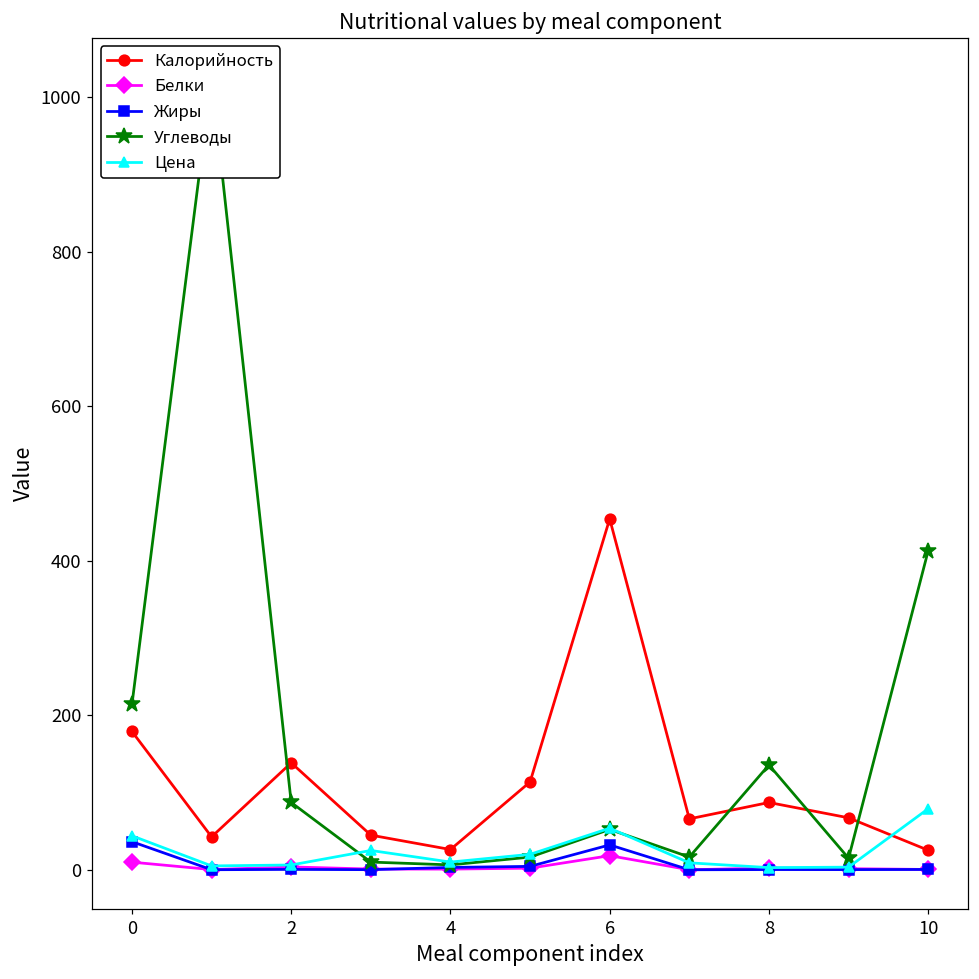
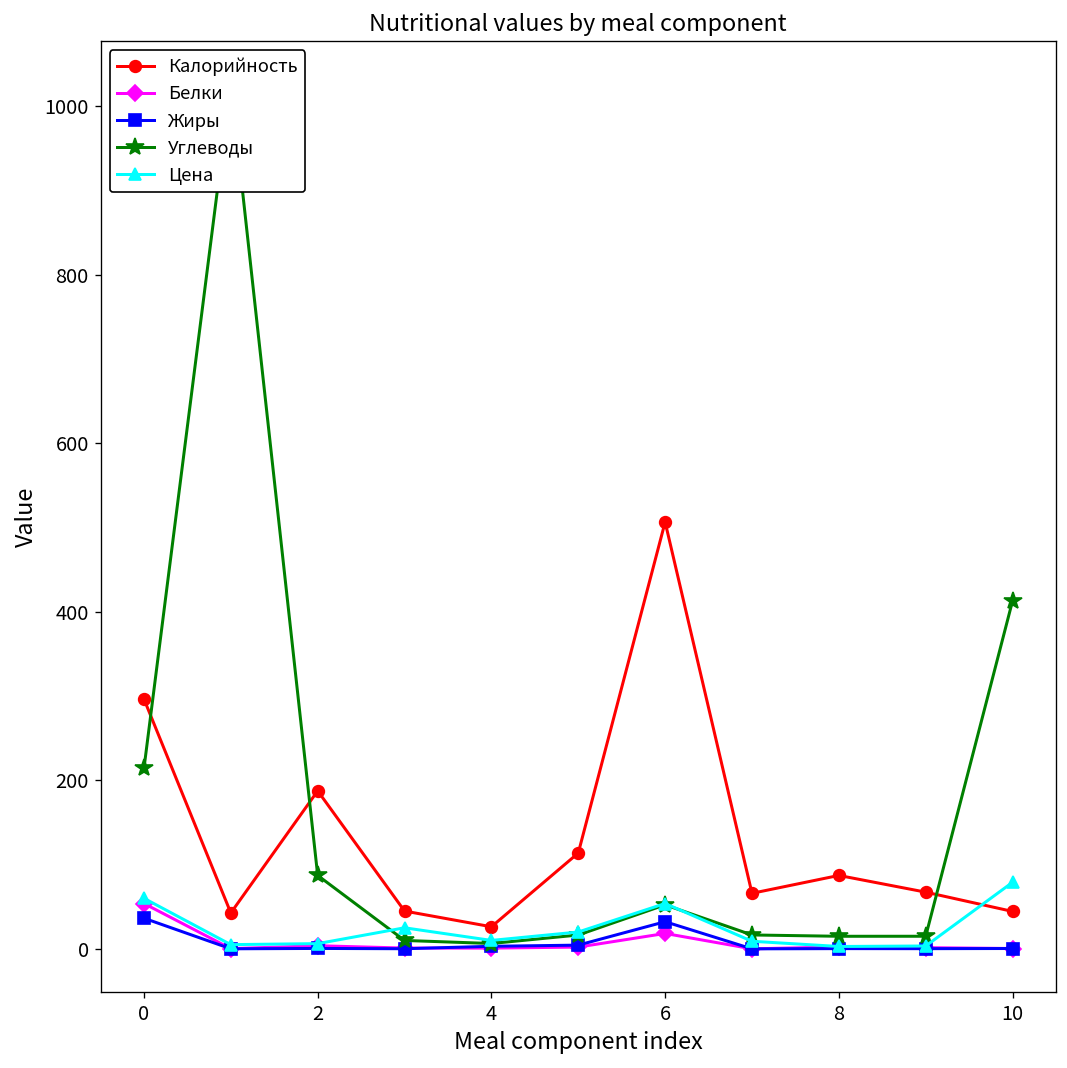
Калорийность, 0: 180 -> 300
Белки, 0: 10 -> 50
Цена, 0: 40 -> 60
Калорийность, 2: 140 -> 190
Калорийность, 6: 450 -> 510
Углеводы, 8: 140 -> 10
Калорийность, 10: 30 -> 40
